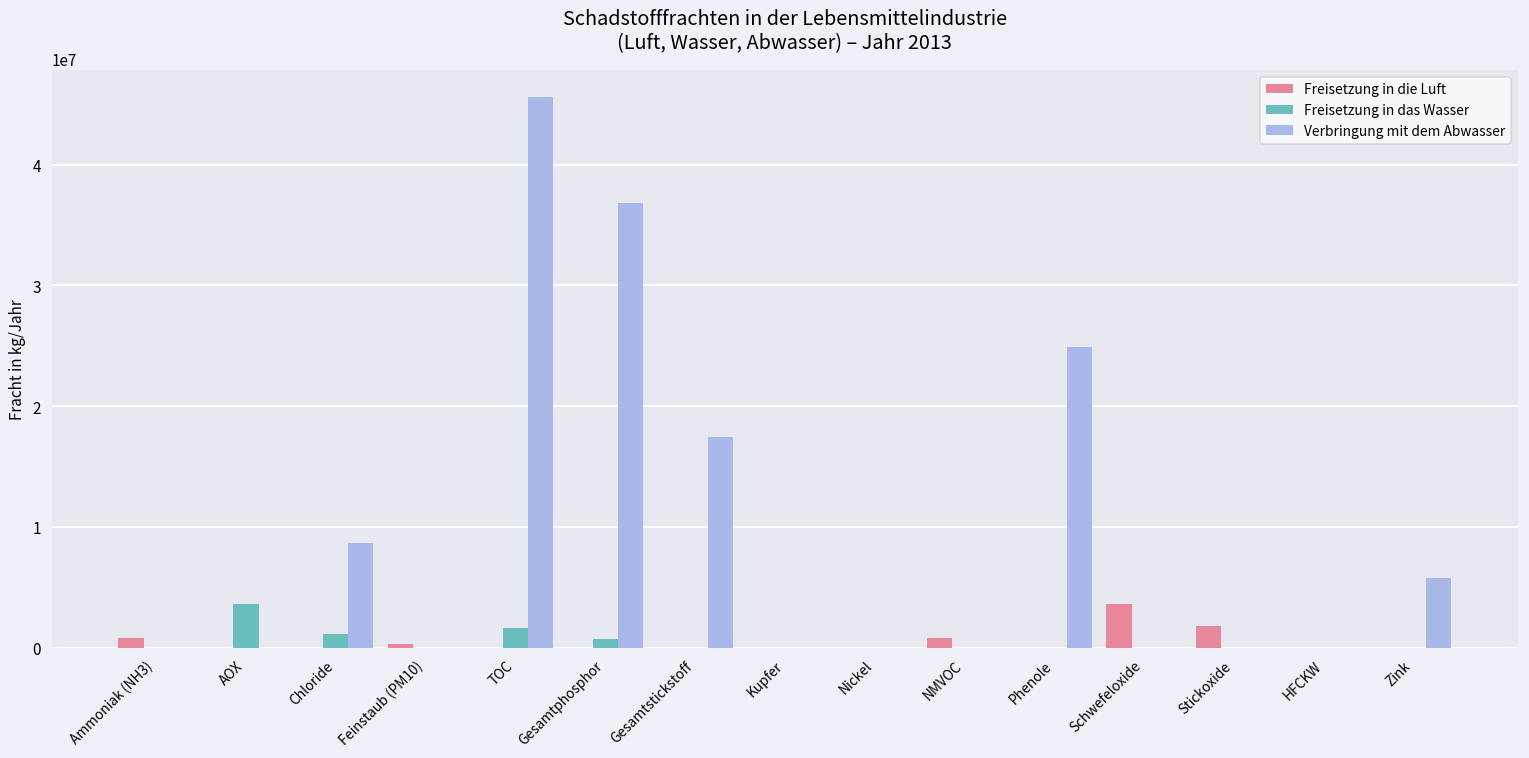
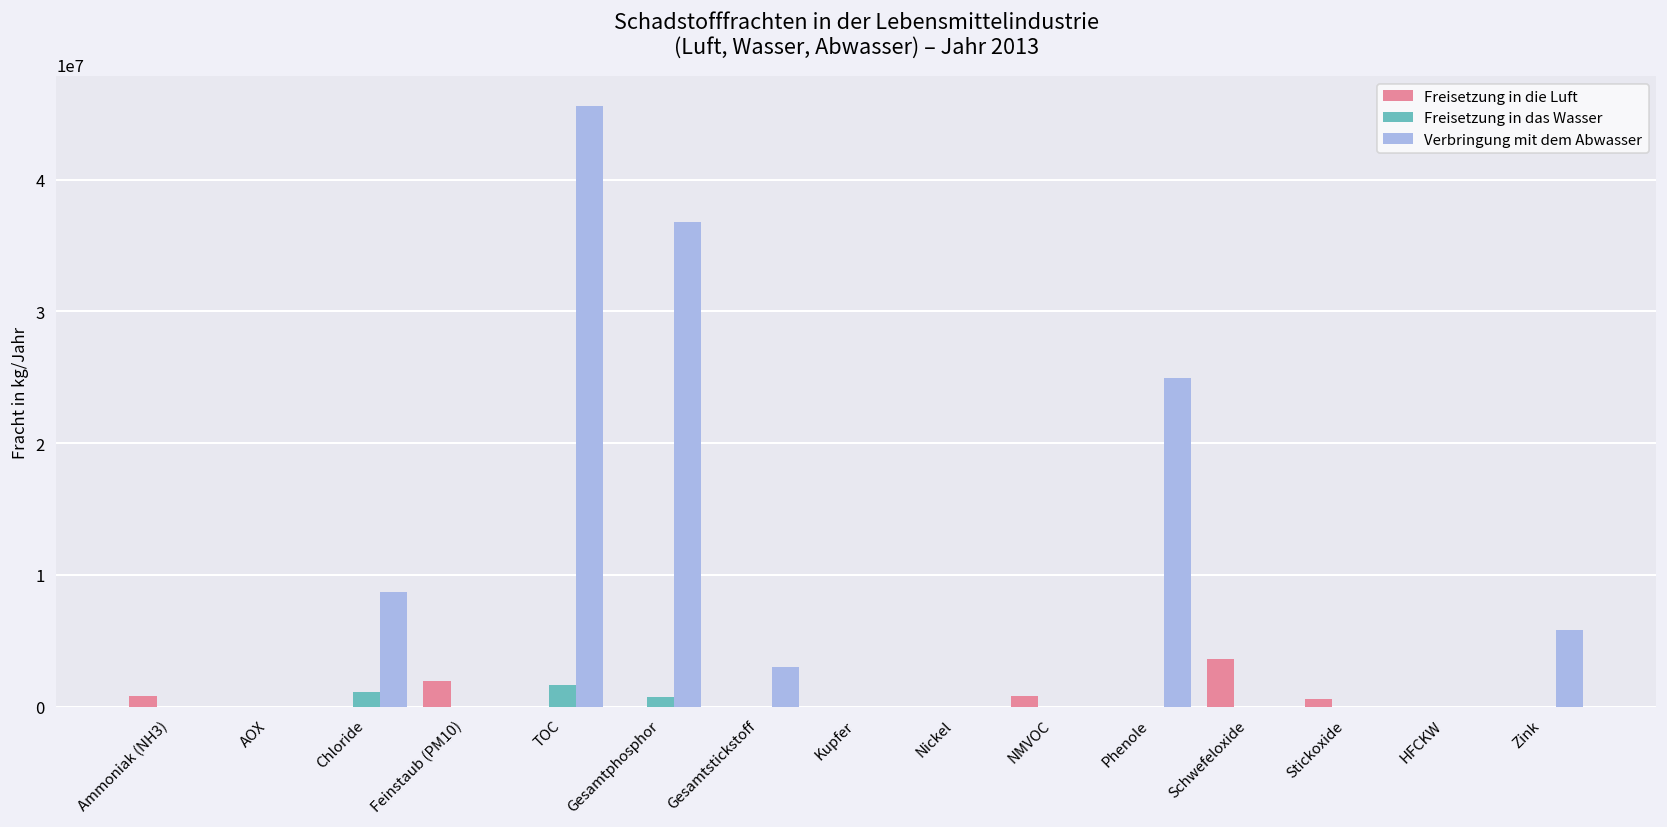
Freisetzung in das Wasser, AOX: 3700000 -> 0
Freisetzung in die Luft, Feinstaub (PM10): 300000 -> 2000000
Verbringung mit dem Abwasser, Gesamtstickstoff: 17400000 -> 3000000
Freisetzung in die Luft, Stickoxide: 1800000 -> 600000
